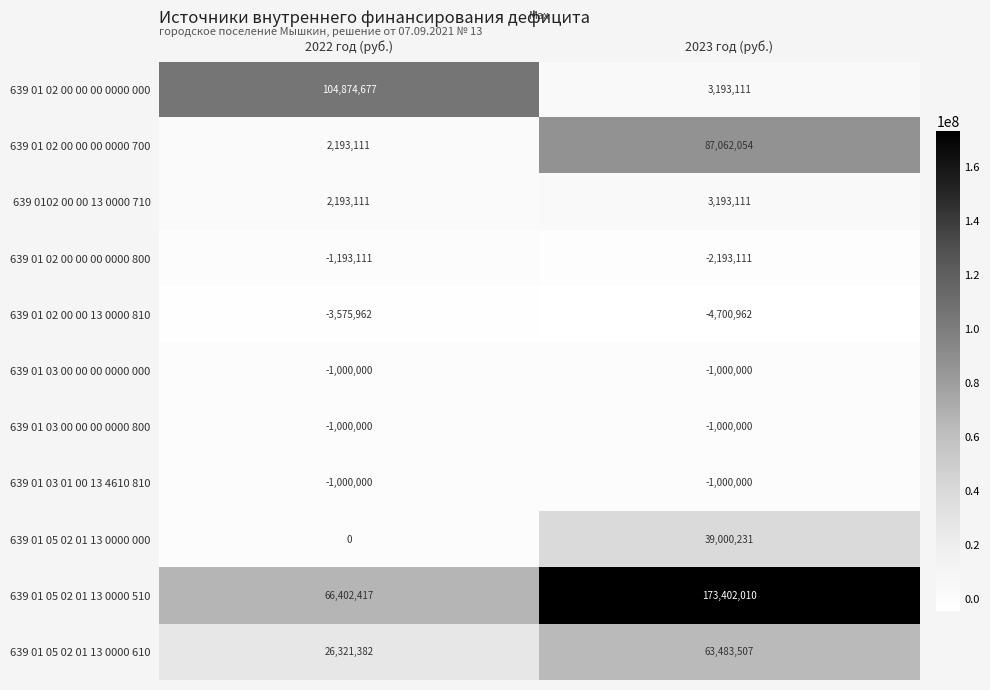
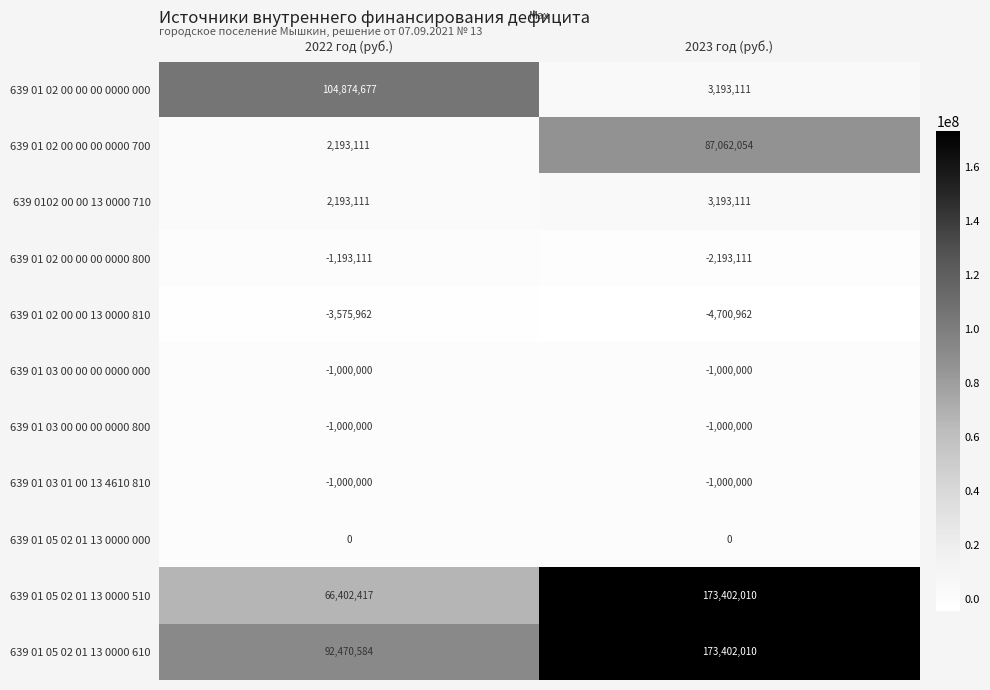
639 01 05 02 01 13 0000 000, 2023 год (руб.): 39,000,231 -> 0
639 01 05 02 01 13 0000 610, 2022 год (руб.): 26,321,382 -> 92,470,584
639 01 05 02 01 13 0000 610, 2023 год (руб.): 63,483,507 -> 173,402,010
